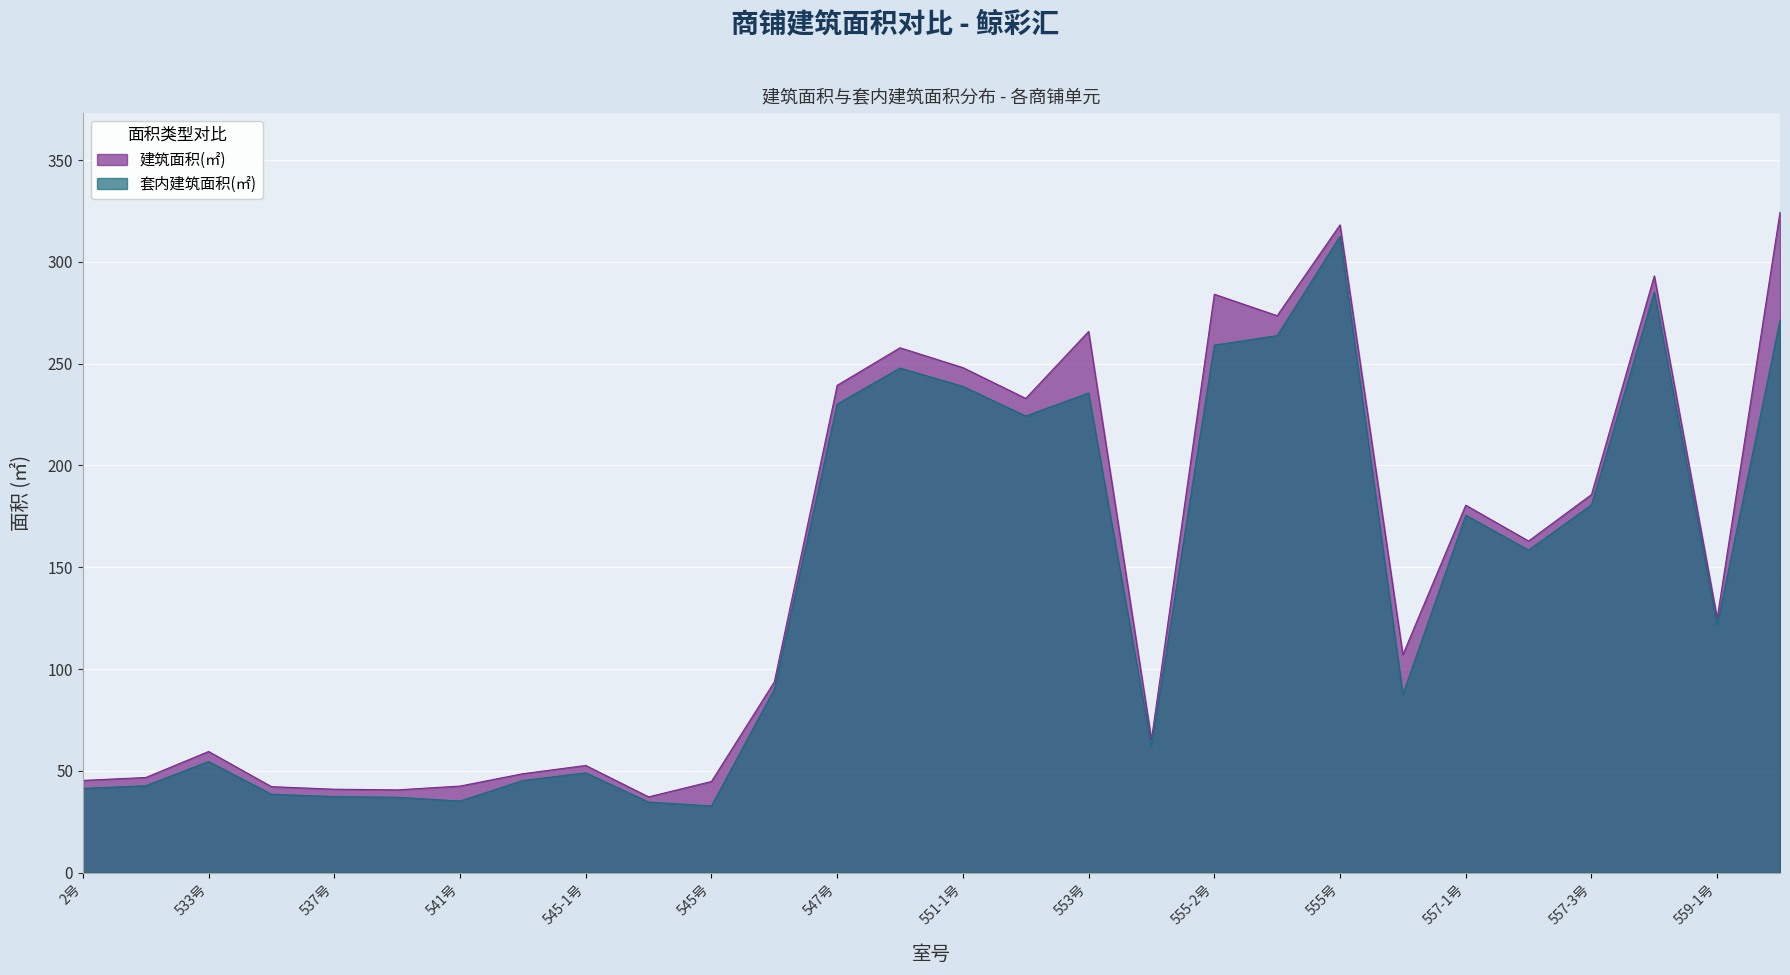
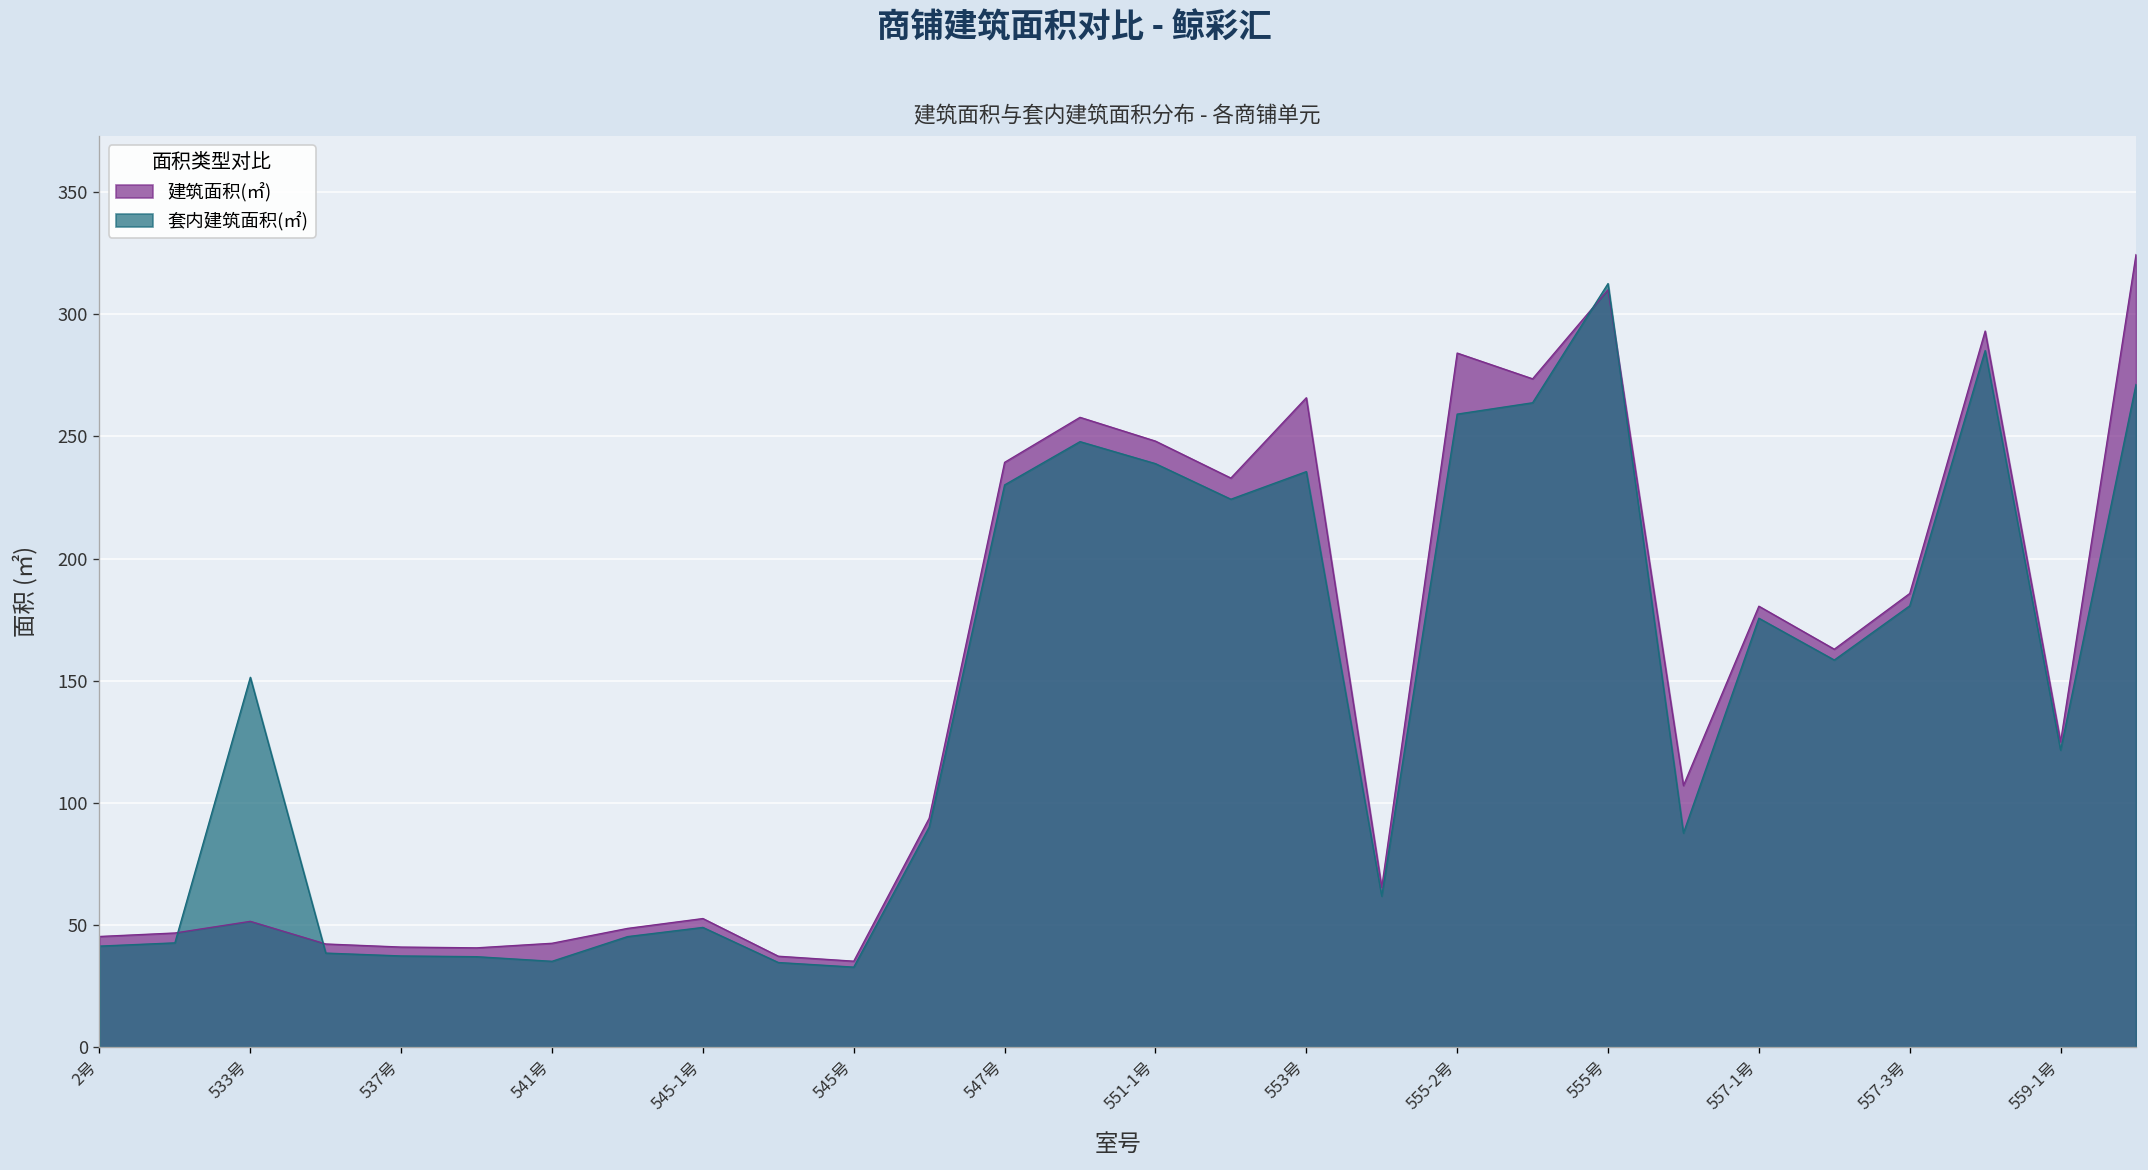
建筑面积(㎡), 533号: 60 -> 52
套内建筑面积(㎡), 533号: 55 -> 151
建筑面积(㎡), 545号: 45 -> 35
建筑面积(㎡), 555号: 318 -> 310
